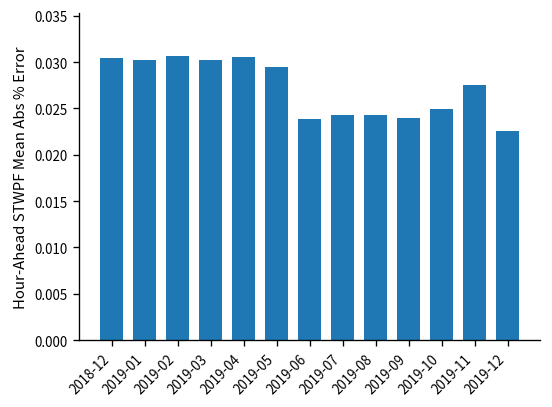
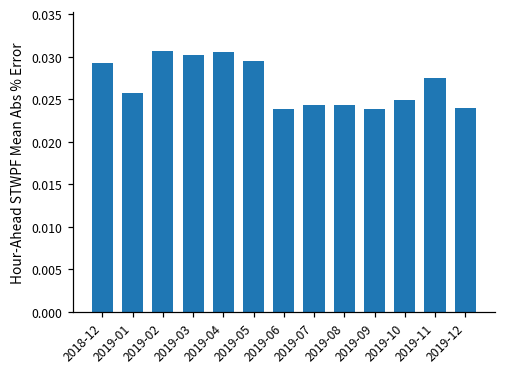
2018-12: 0.030 -> 0.029
2019-01: 0.030 -> 0.026
2019-12: 0.023 -> 0.024
